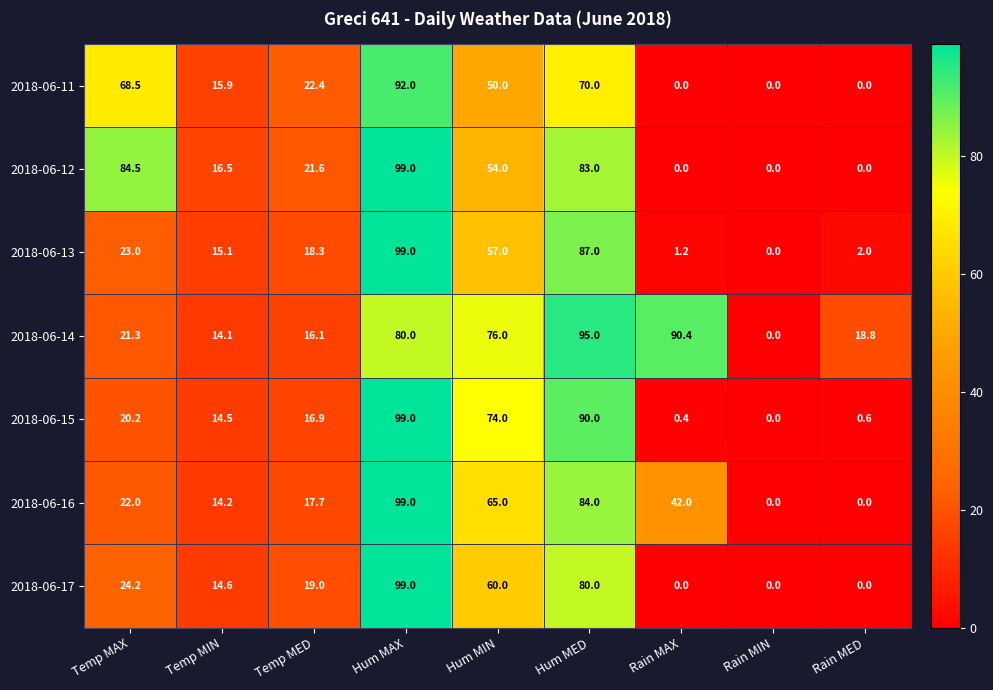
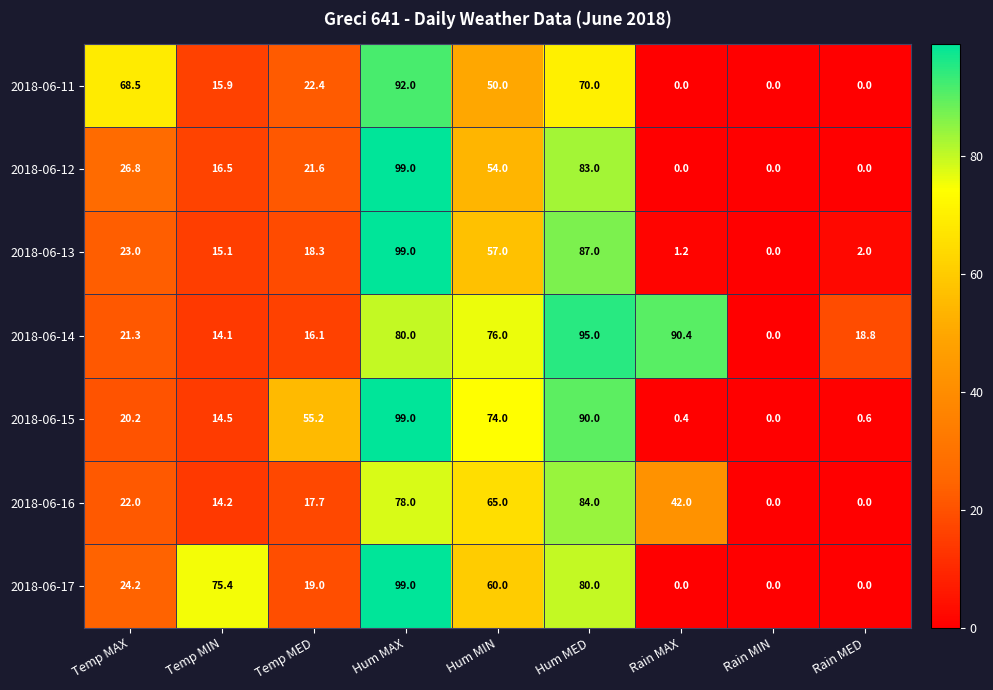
2018-06-12, Temp MAX: 84.5 -> 26.8
2018-06-15, Temp MED: 16.9 -> 55.2
2018-06-16, Hum MAX: 99.0 -> 78.0
2018-06-17, Temp MIN: 14.6 -> 75.4
